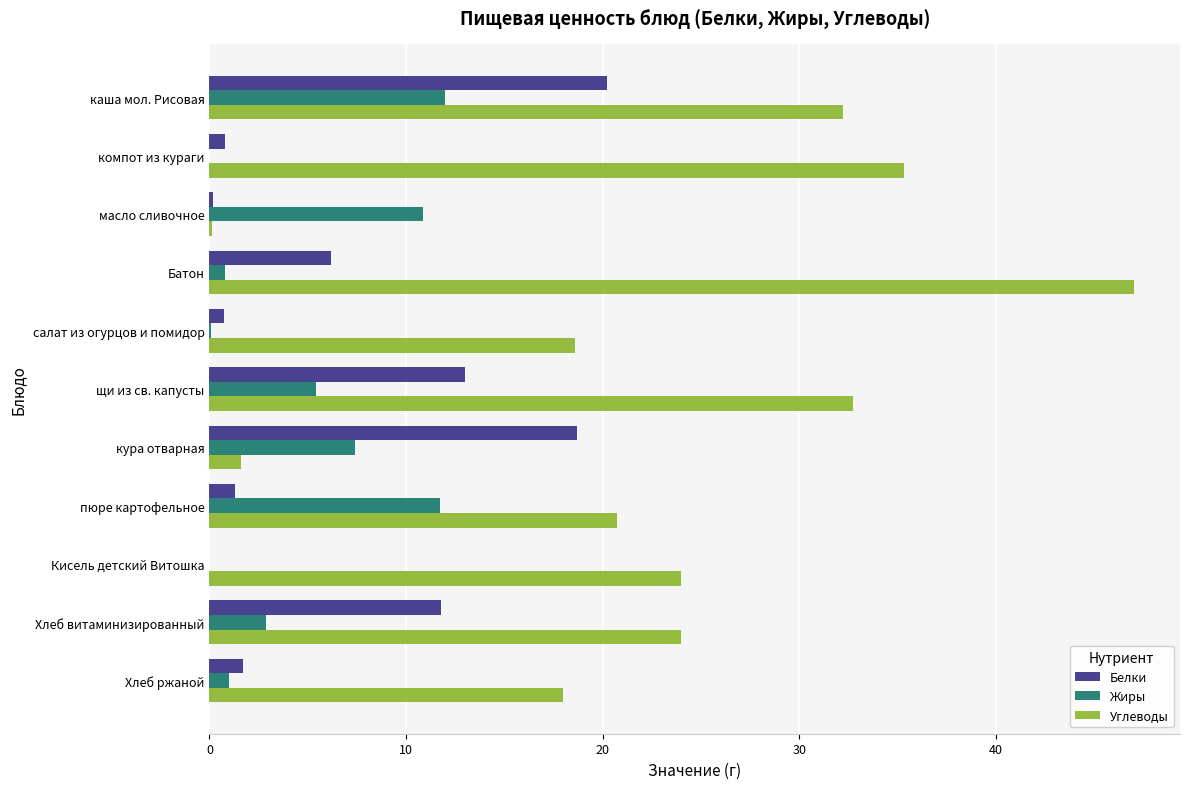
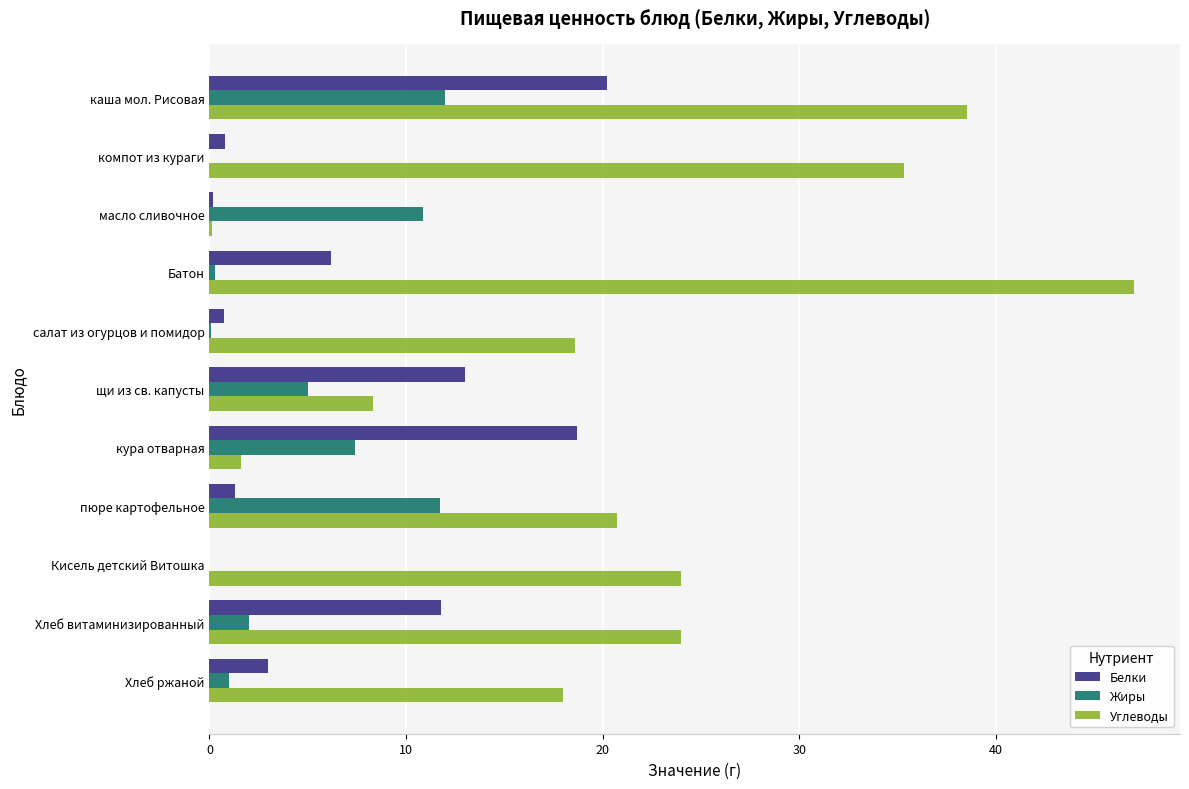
Углеводы, каша мол. Рисовая: 32.2 -> 38.5
Жиры, Батон: 0.8 -> 0.3
Жиры, щи из св. капусты: 5.4 -> 5.0
Углеводы, щи из св. капусты: 32.7 -> 8.3
Жиры, Хлеб витаминизированный: 2.9 -> 2.0
Белки, Хлеб ржаной: 1.7 -> 3.0
